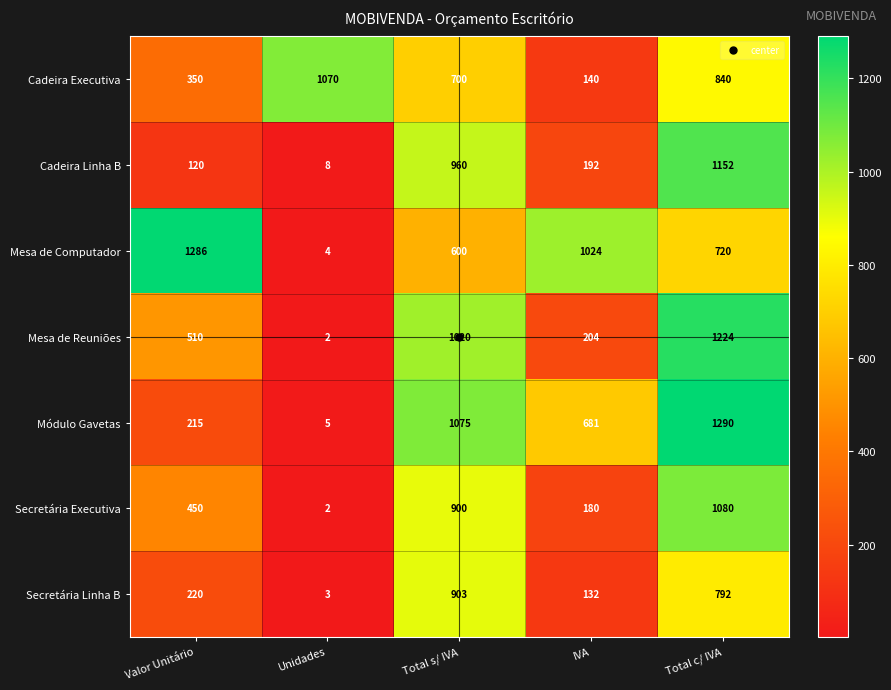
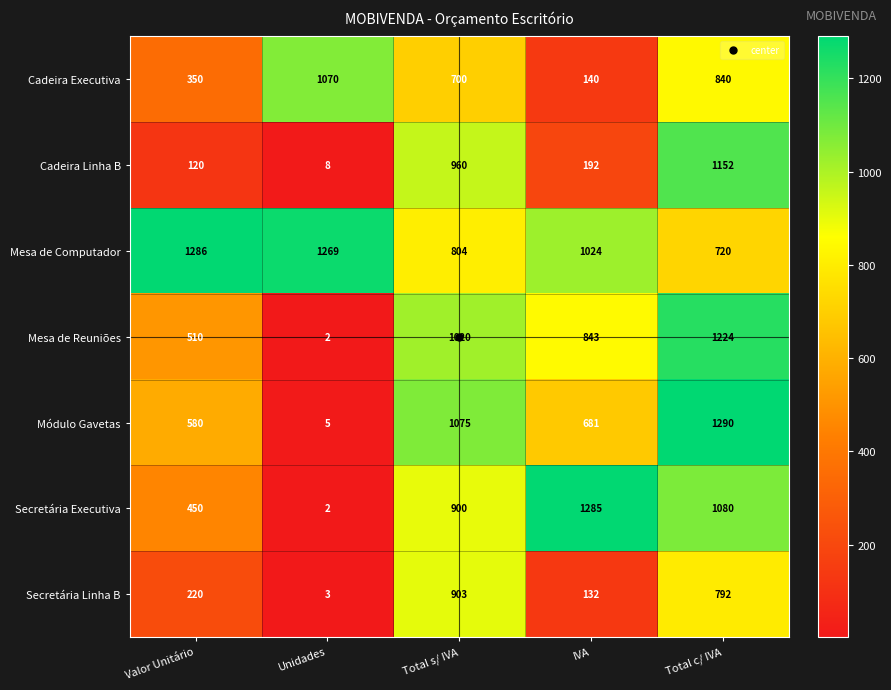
Mesa de Computador, Unidades: 4 -> 1269
Mesa de Computador, Total s/ IVA: 600 -> 804
Mesa de Reuniões, IVA: 204 -> 843
Módulo Gavetas, Valor Unitário: 215 -> 580
Secretária Executiva, IVA: 180 -> 1285
